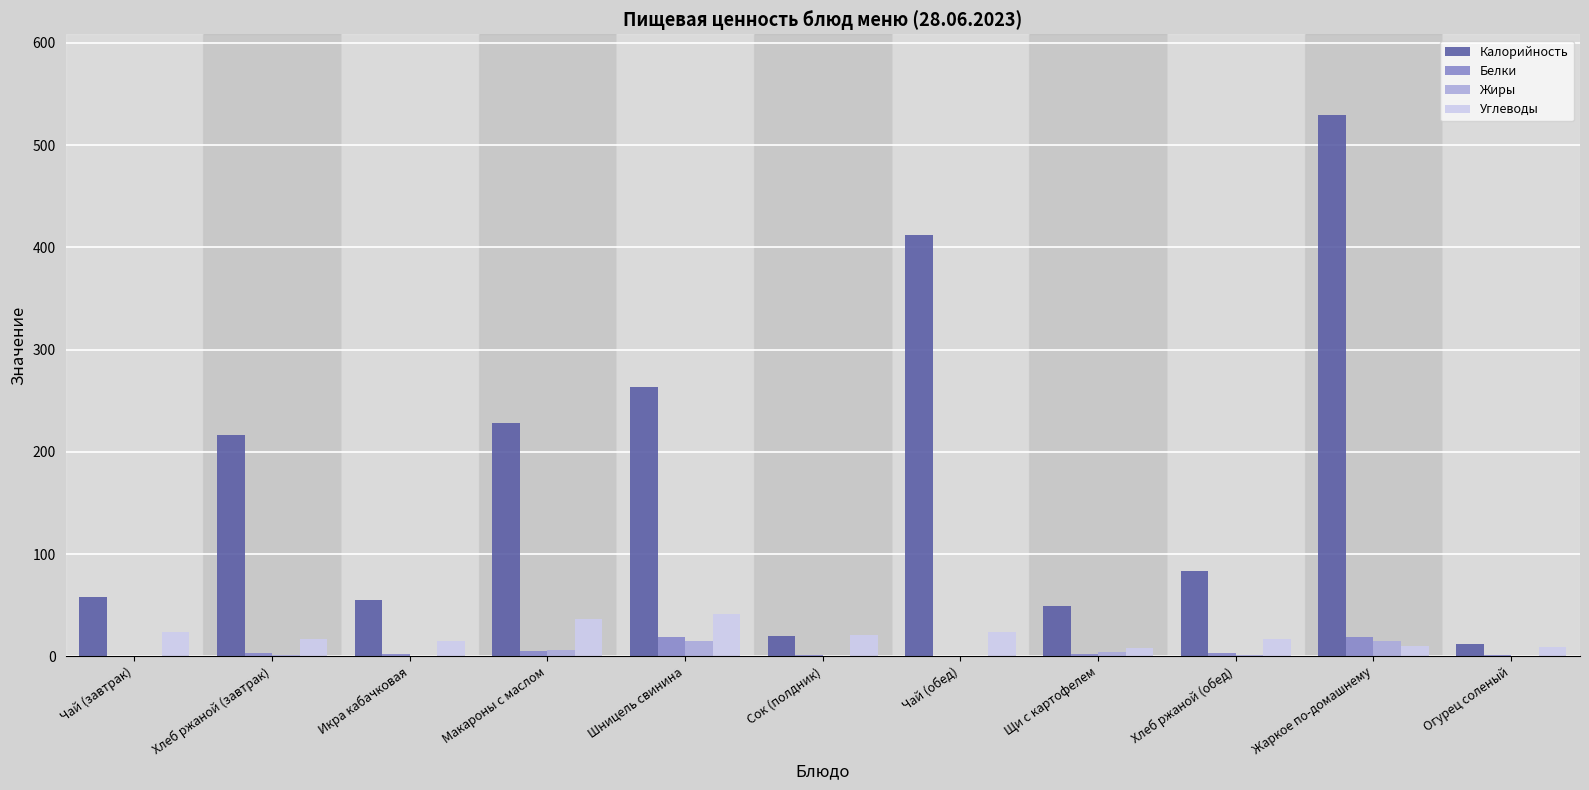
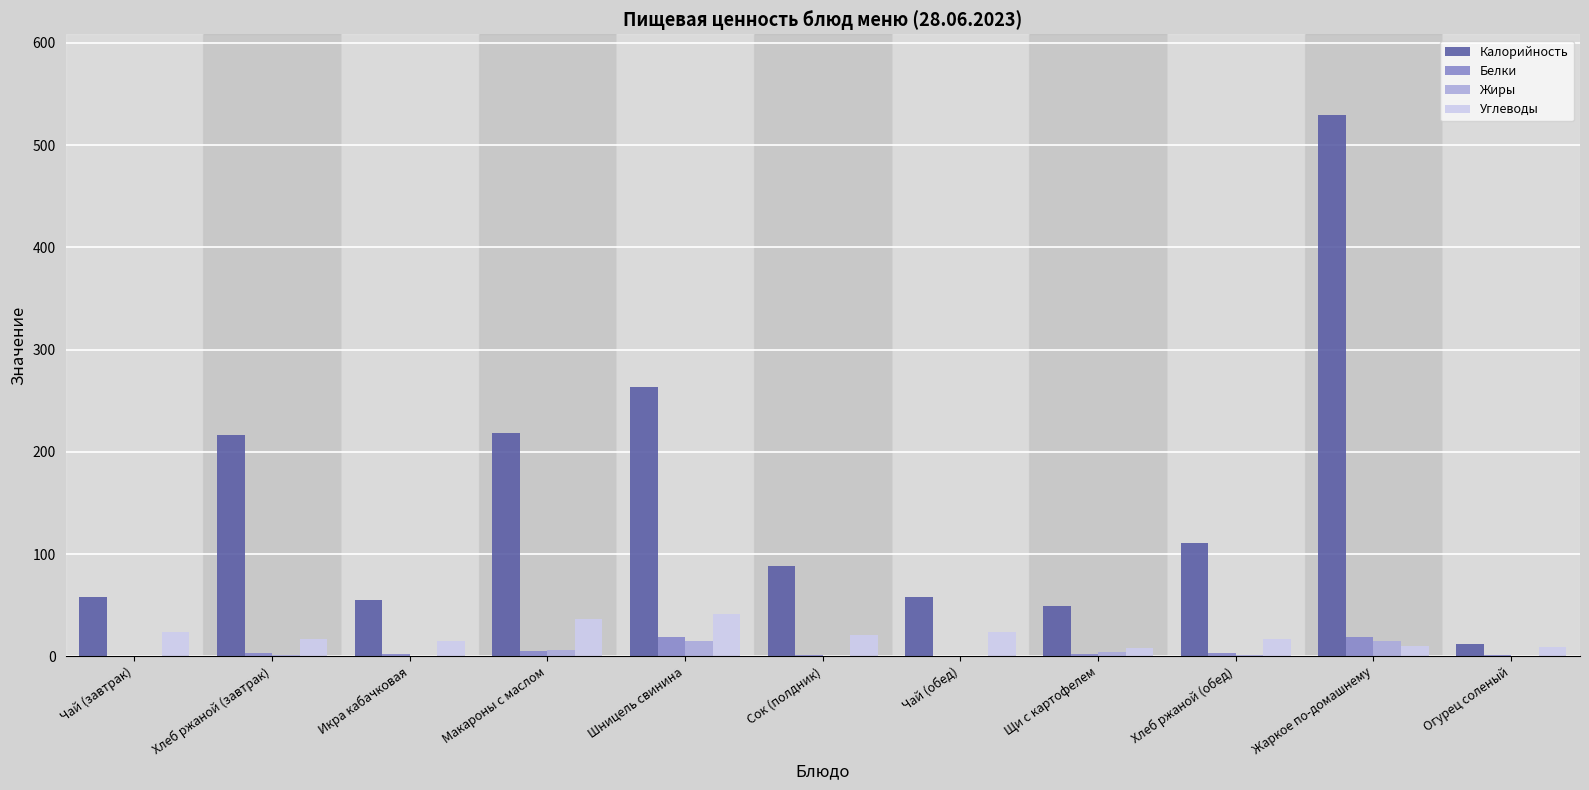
Калорийность, Макароны с маслом: 228 -> 219
Калорийность, Сок (полдник): 20 -> 88
Калорийность, Чай (обед): 412 -> 58
Калорийность, Хлеб ржаной (обед): 83 -> 111
